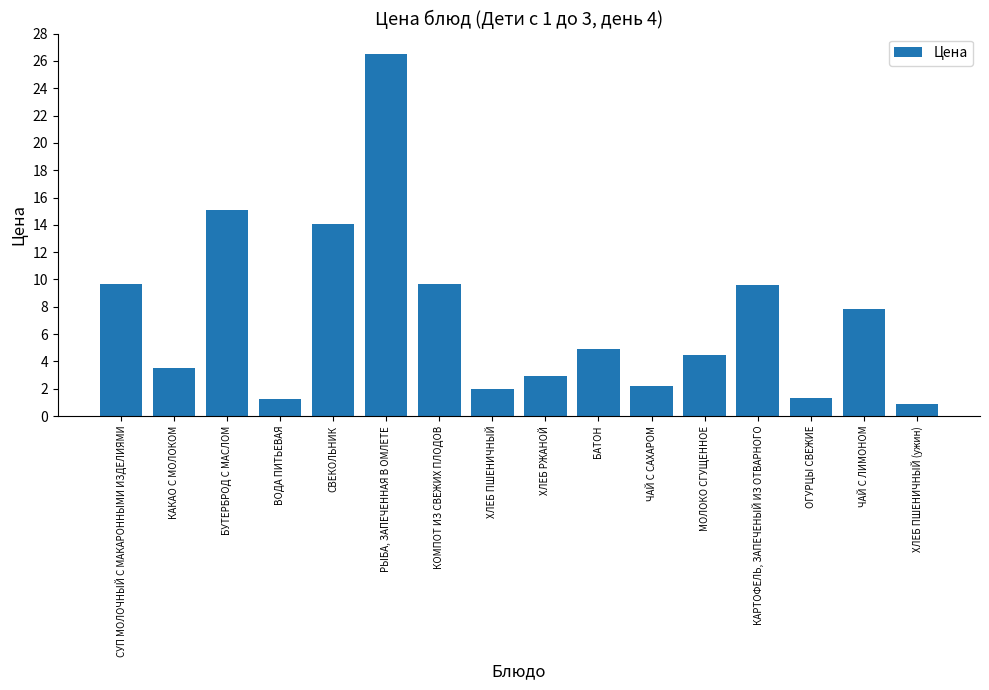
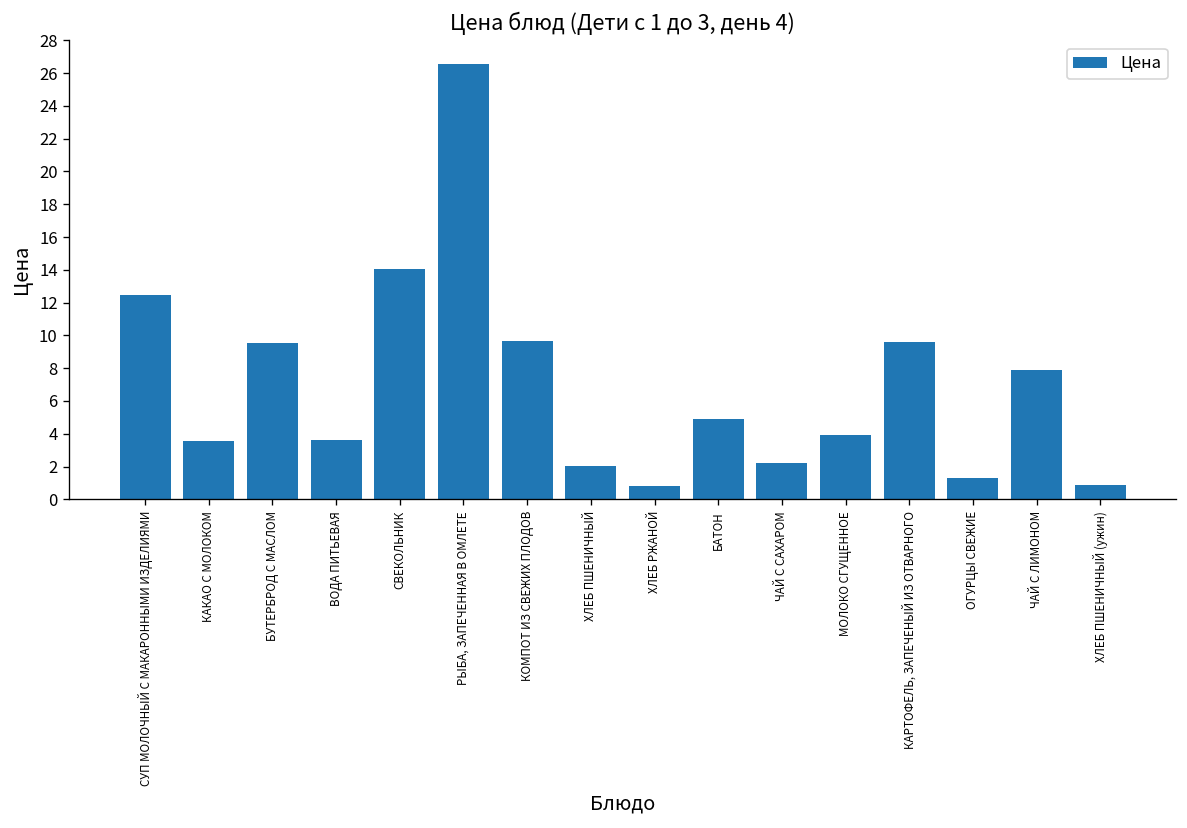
СУП МОЛОЧНЫЙ С МАКАРОННЫМИ ИЗДЕЛИЯМИ: 9.7 -> 12.4
БУТЕРБРОД С МАСЛОМ: 15.1 -> 9.5
ВОДА ПИТЬЕВАЯ: 1.3 -> 3.6
ХЛЕБ РЖАНОЙ: 2.9 -> 0.8
МОЛОКО СГУЩЕННОЕ: 4.5 -> 3.9
